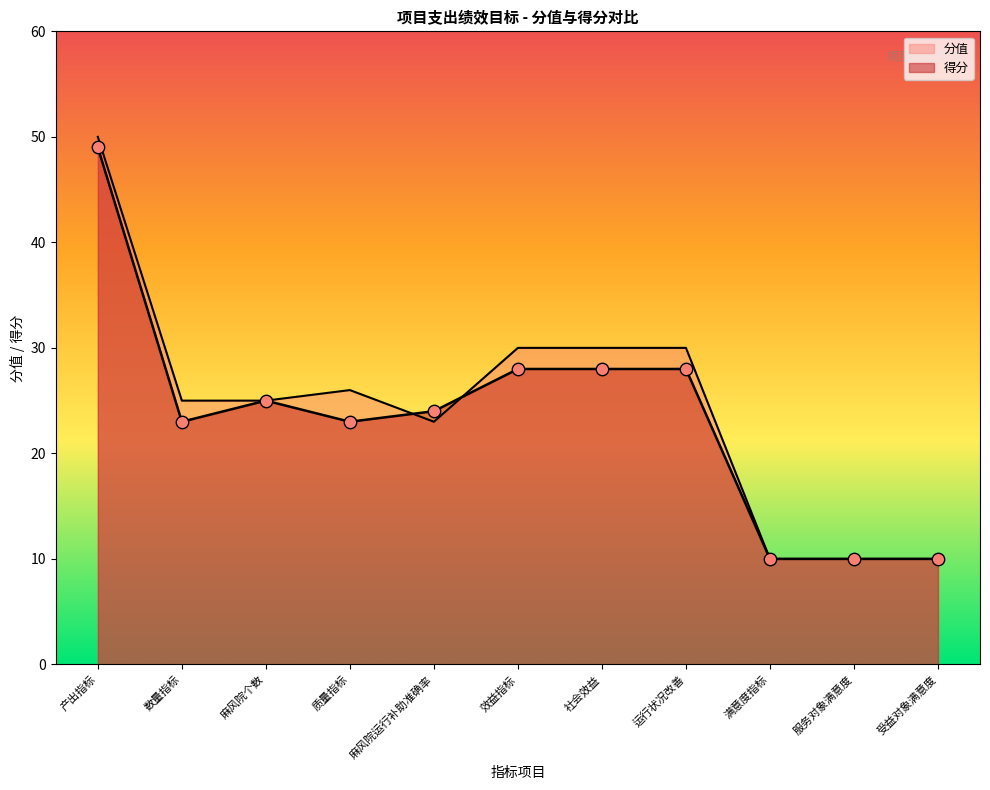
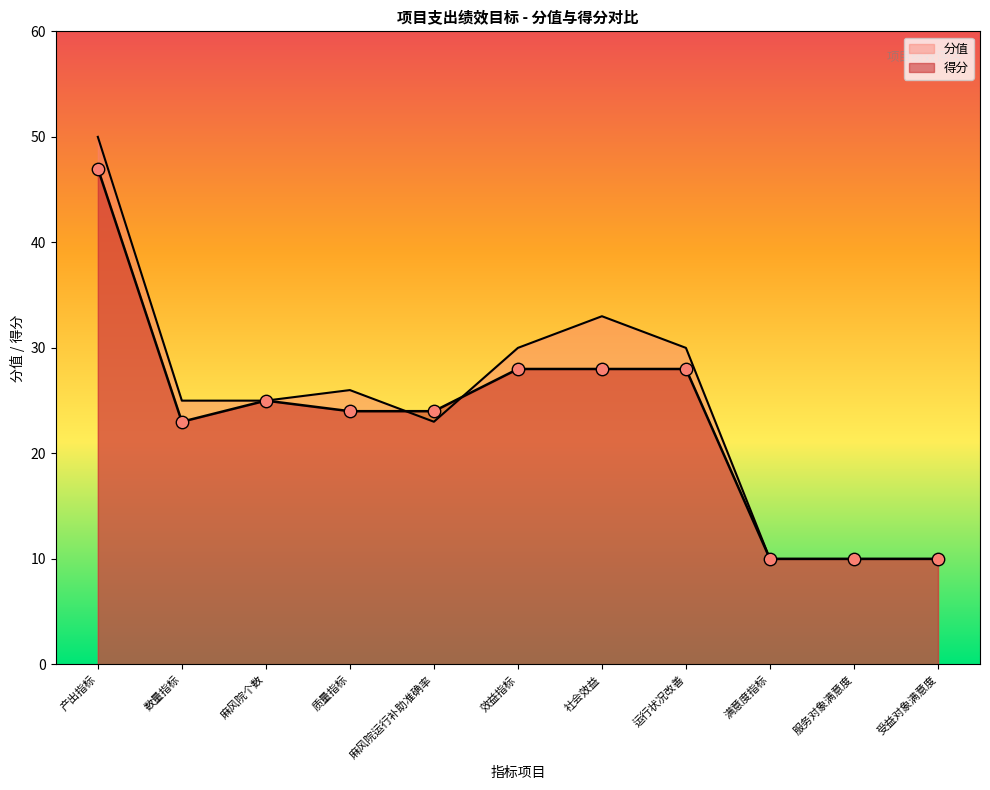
得分, 产出指标: 49 -> 47
得分, 质量指标: 23 -> 24
分值, 社会效益: 30 -> 33
